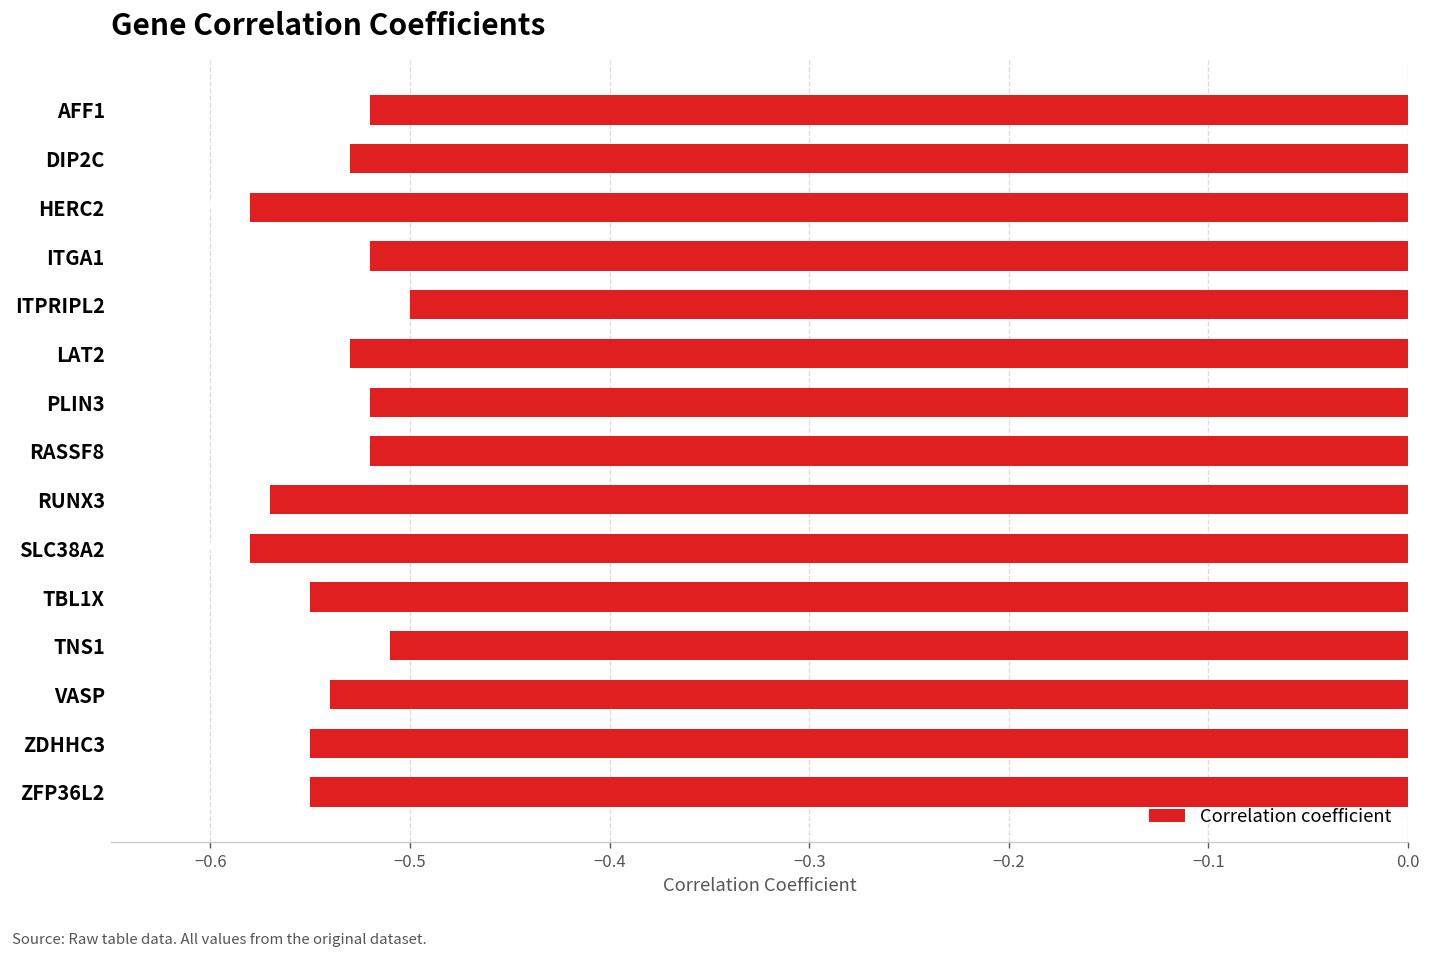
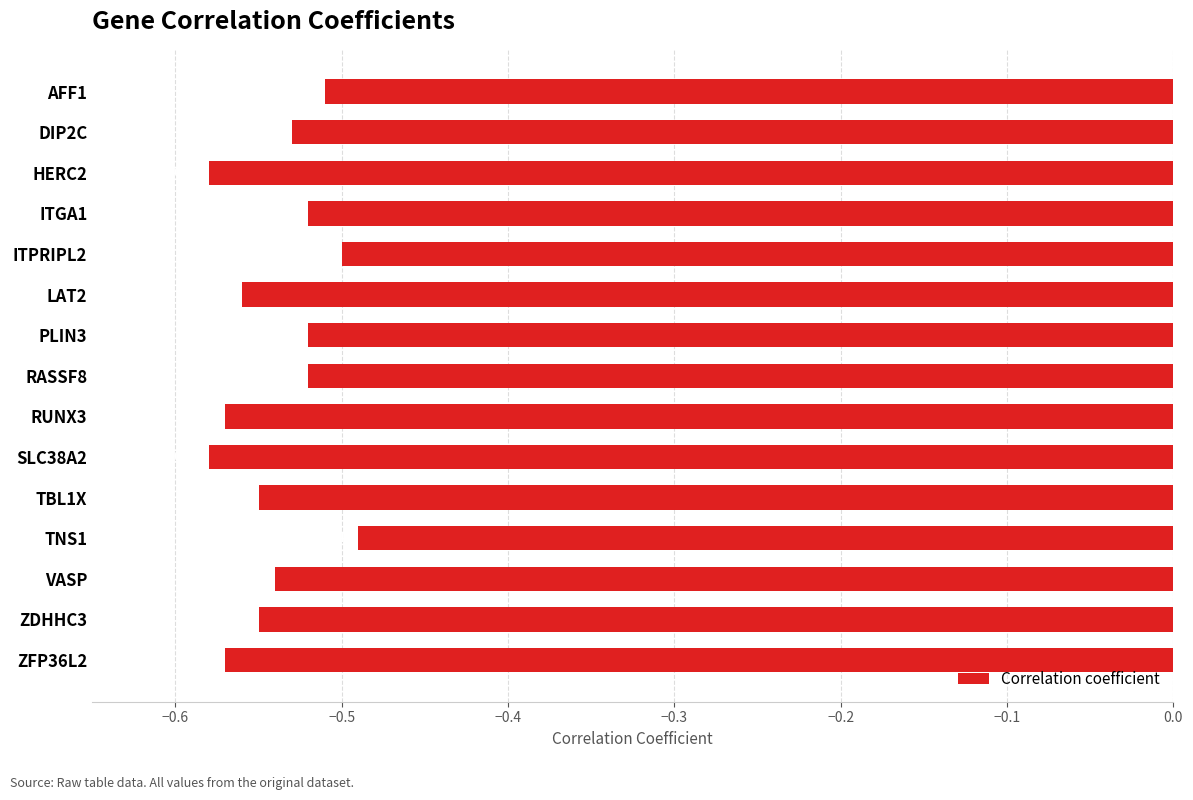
AFF1: -0.52 -> -0.51
LAT2: -0.53 -> -0.56
TNS1: -0.51 -> -0.49
ZFP36L2: -0.55 -> -0.57
